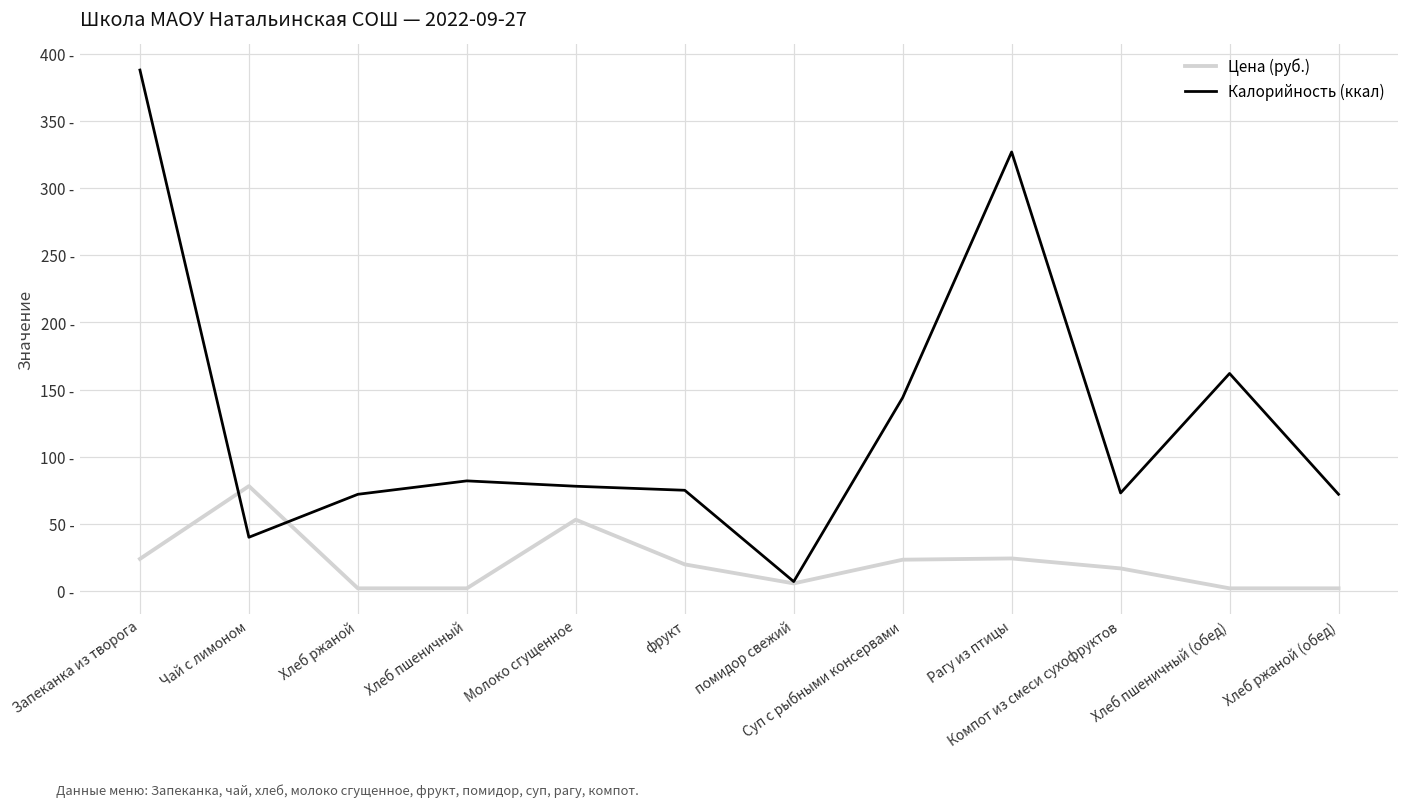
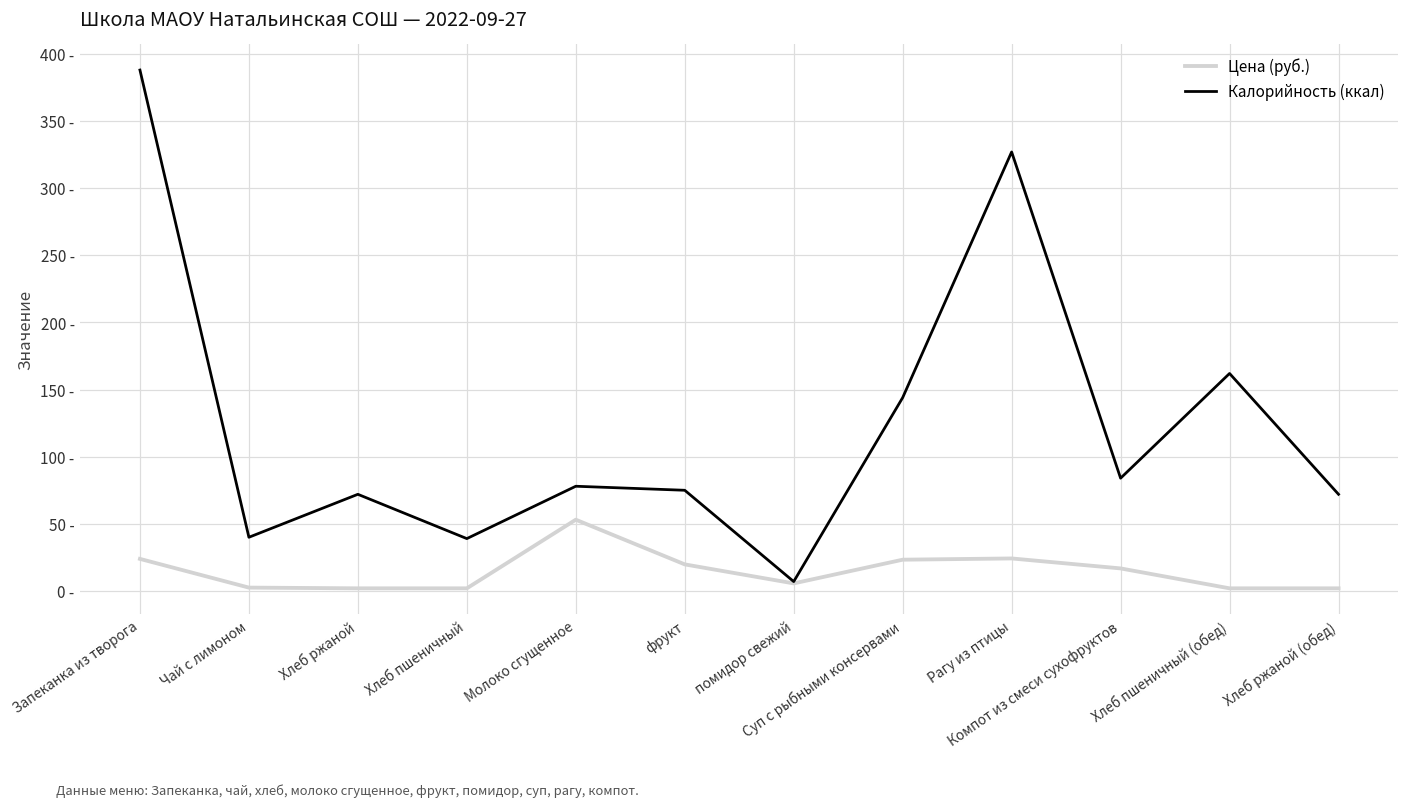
Цена (руб.), Чай с лимоном: 78 - -> 3 -
Калорийность (ккал), Хлеб пшеничный: 82 - -> 39 -
Калорийность (ккал), Компот из смеси сухофруктов: 73 - -> 84 -
